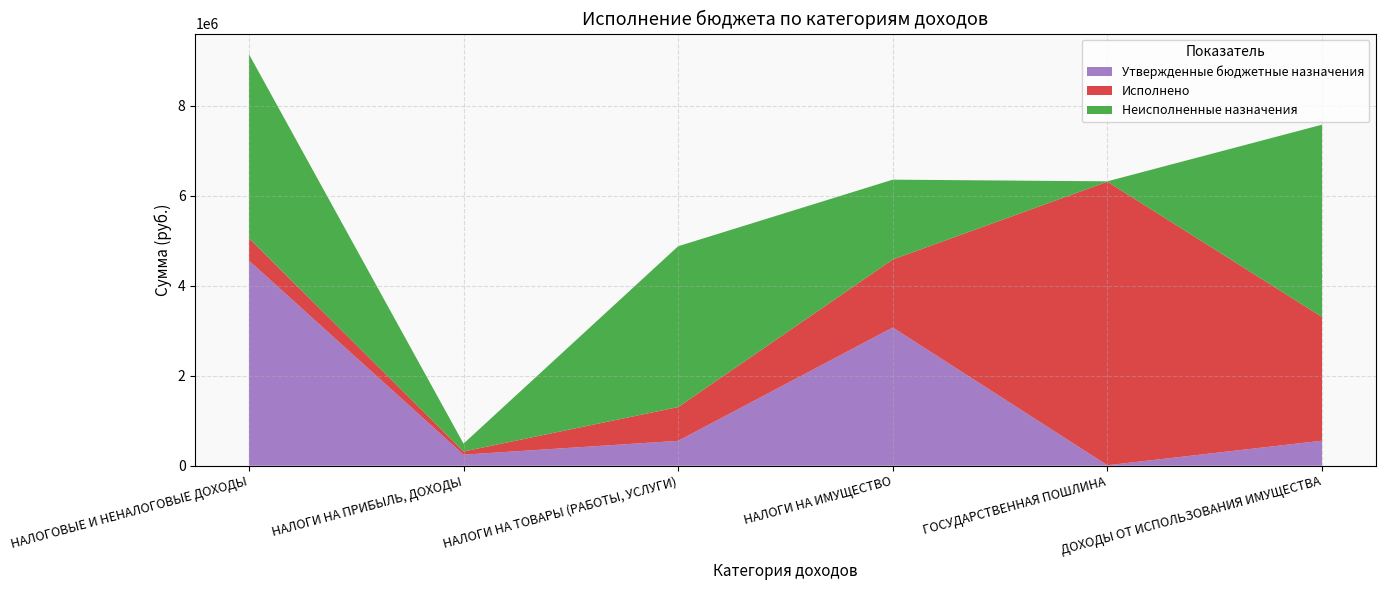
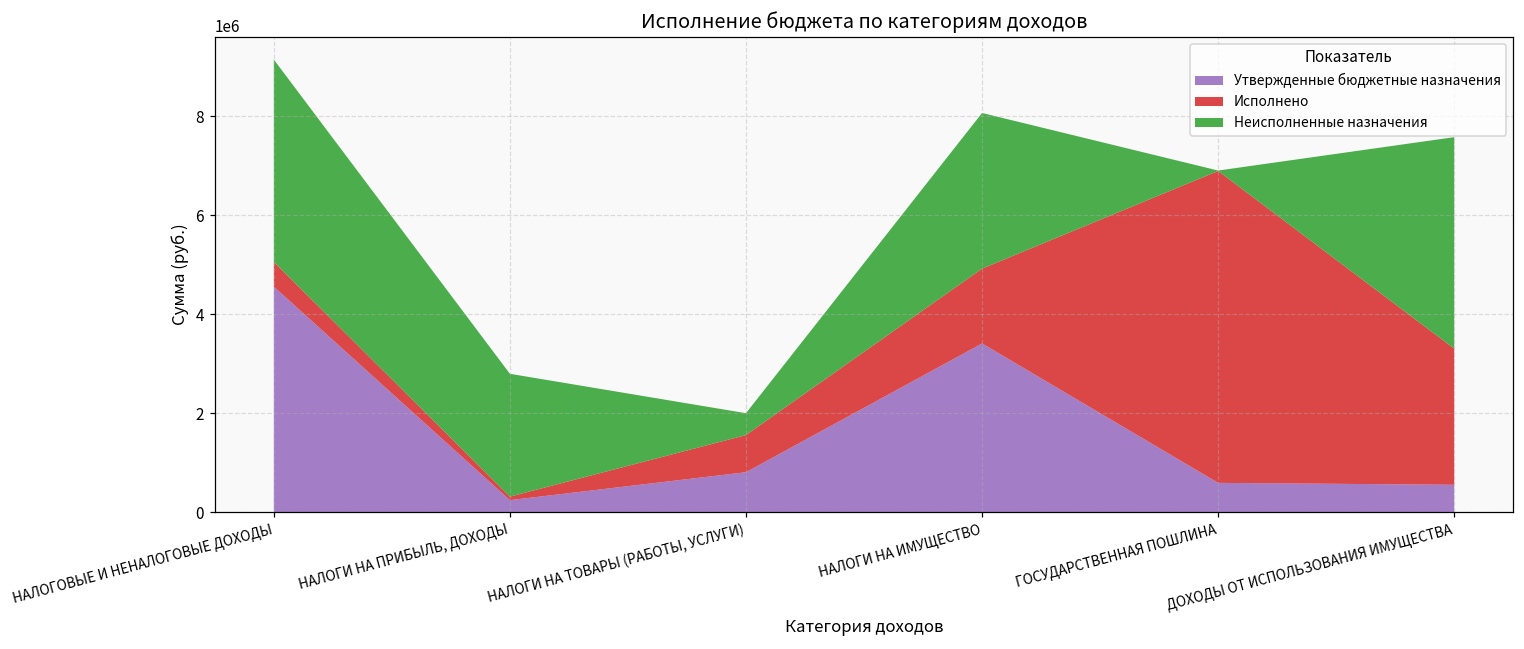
Неисполненные назначения, НАЛОГИ НА ПРИБЫЛЬ, ДОХОДЫ: 200000 -> 2500000
Утвержденные бюджетные назначения, НАЛОГИ НА ТОВАРЫ (РАБОТЫ, УСЛУГИ): 600000 -> 800000
Неисполненные назначения, НАЛОГИ НА ТОВАРЫ (РАБОТЫ, УСЛУГИ): 3600000 -> 400000
Утвержденные бюджетные назначения, НАЛОГИ НА ИМУЩЕСТВО: 3100000 -> 3400000
Неисполненные назначения, НАЛОГИ НА ИМУЩЕСТВО: 1800000 -> 3100000
Утвержденные бюджетные назначения, ГОСУДАРСТВЕННАЯ ПОШЛИНА: 0 -> 600000
